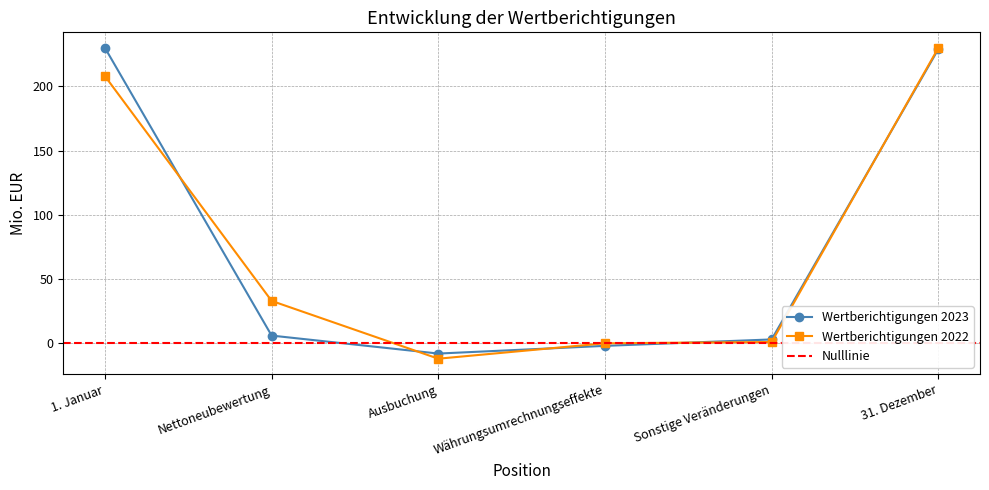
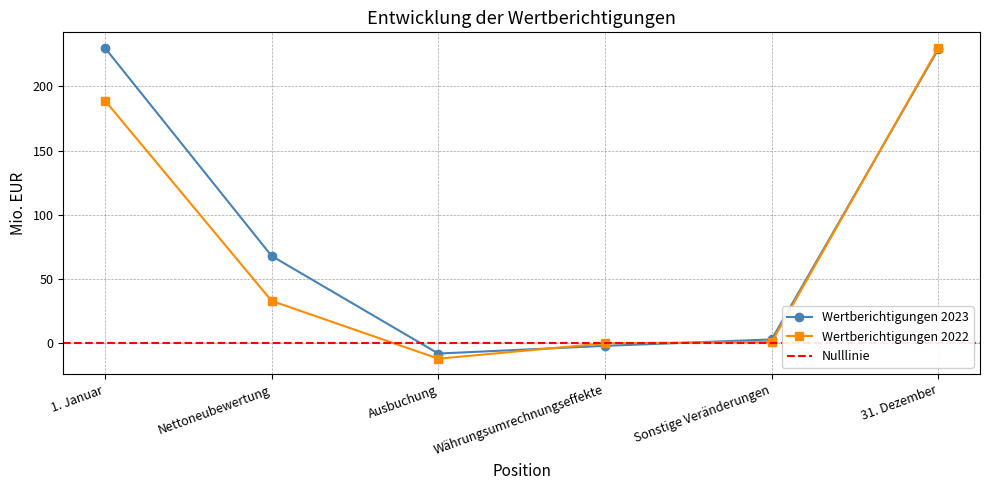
Wertberichtigungen 2022, 1. Januar: 208 -> 189
Wertberichtigungen 2023, Nettoneubewertung: 6 -> 68
